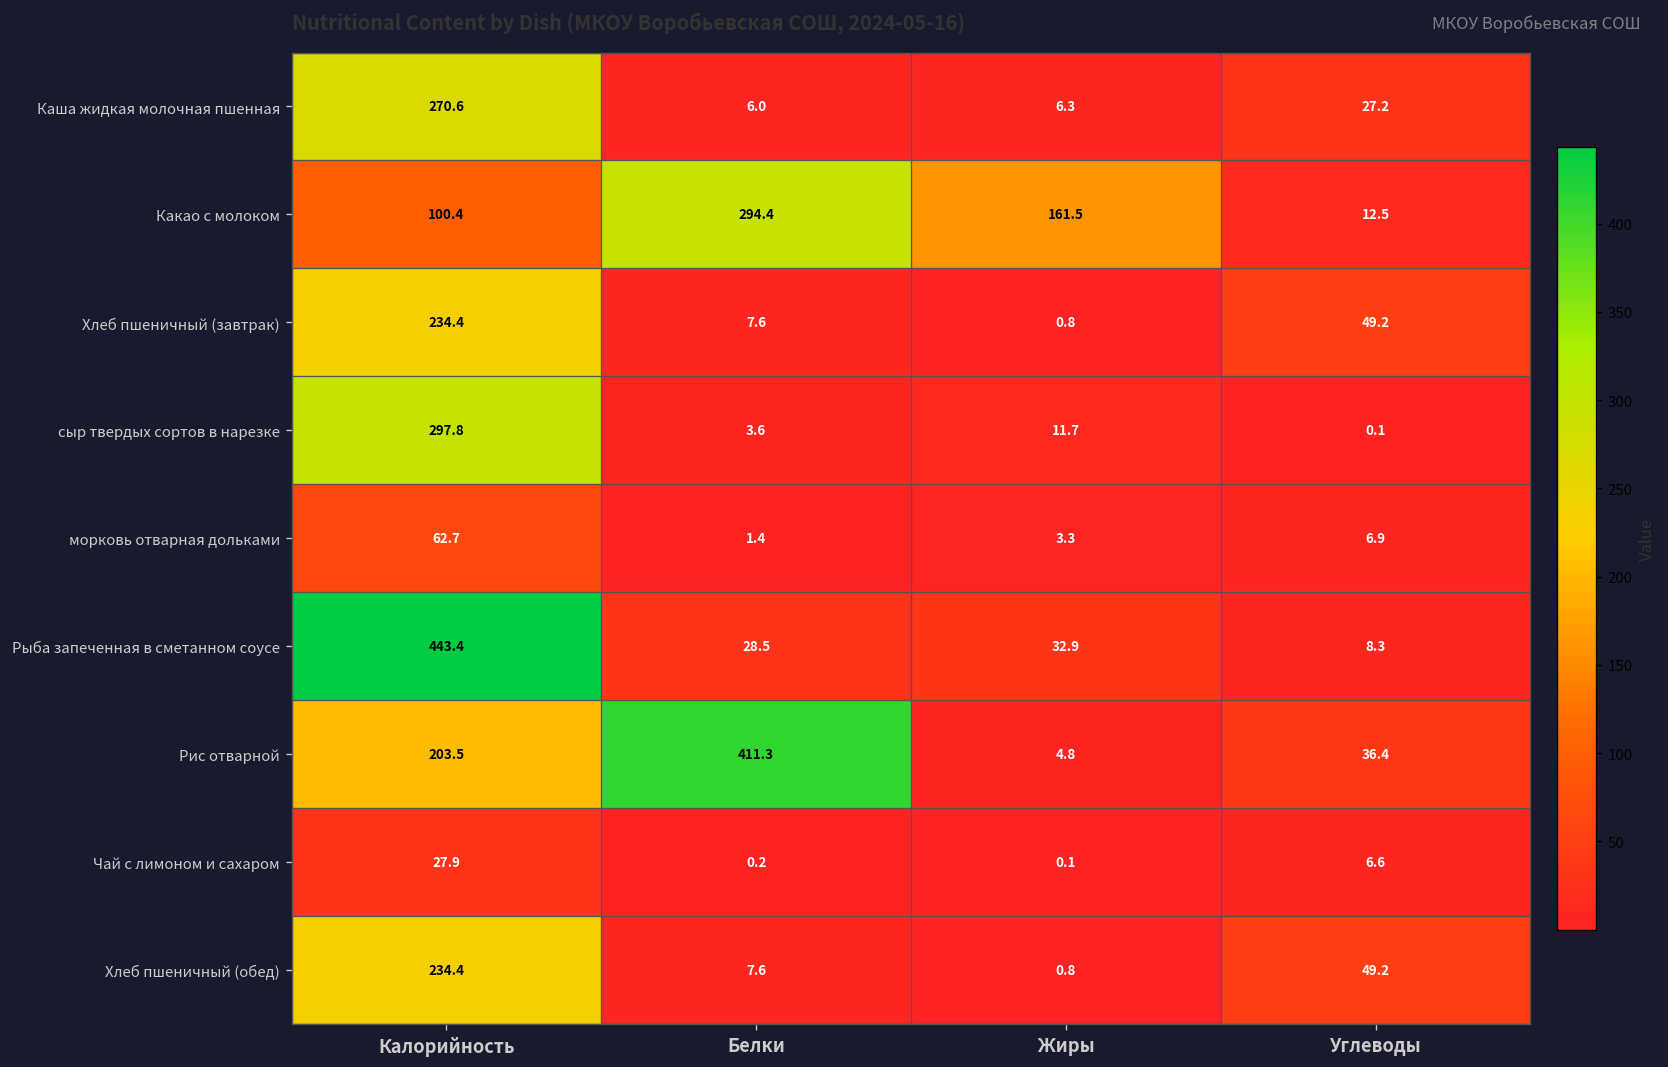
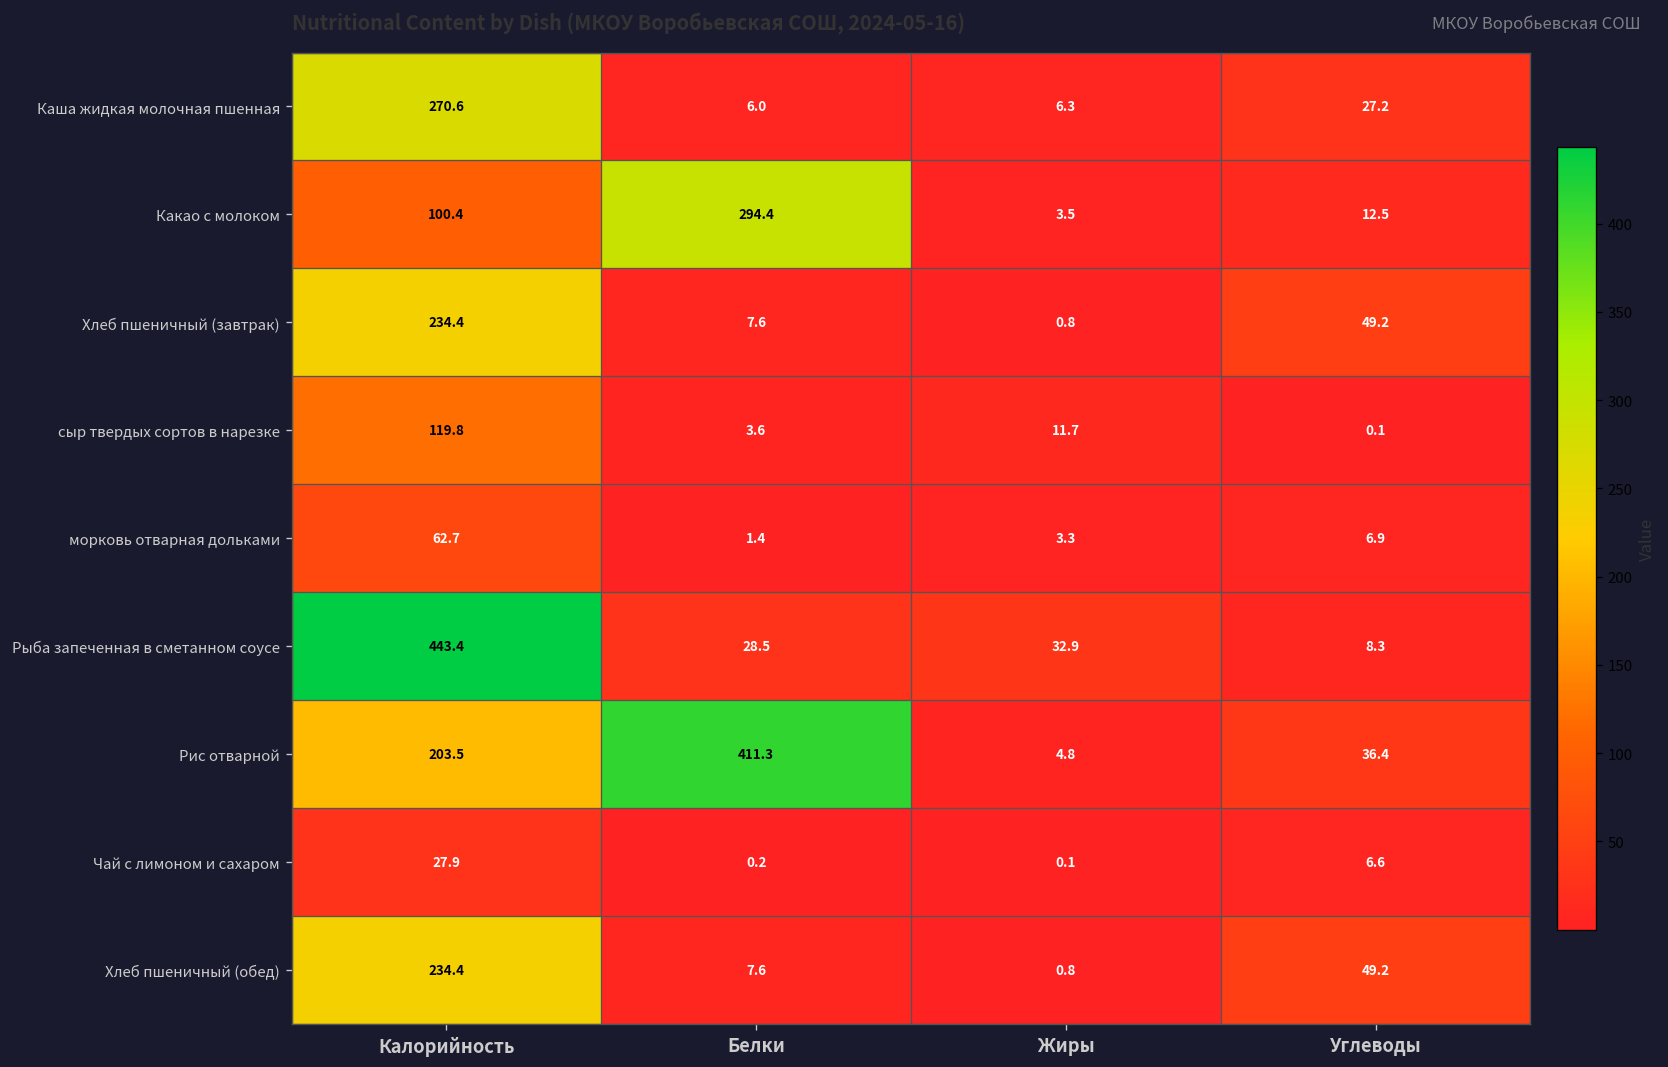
Какао с молоком, Жиры: 161.5 -> 3.5
сыр твердых сортов в нарезке, Калорийность: 297.8 -> 119.8
